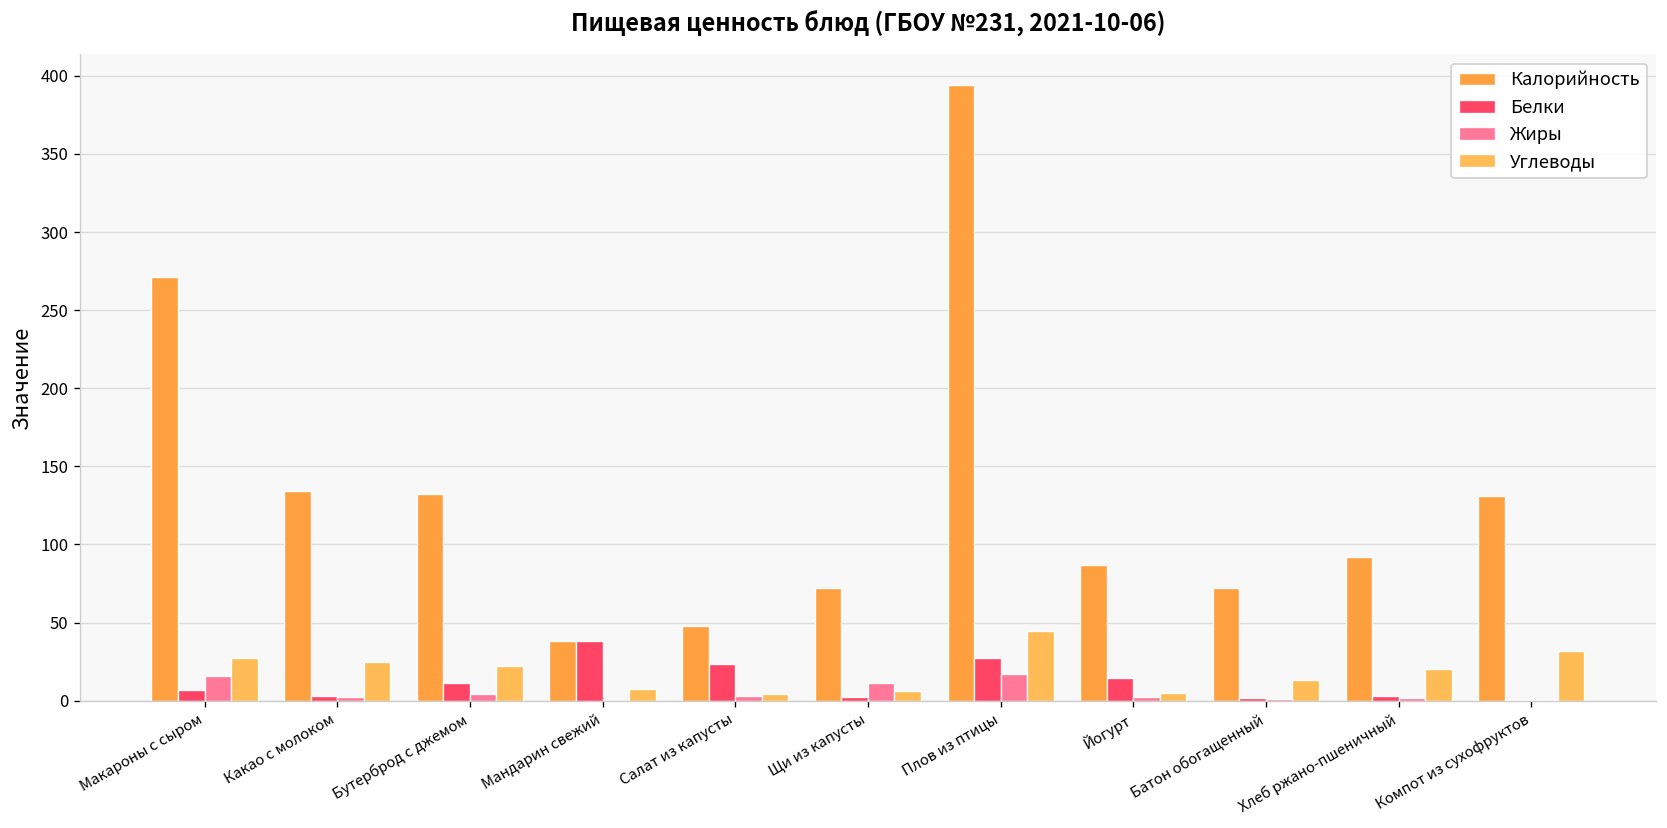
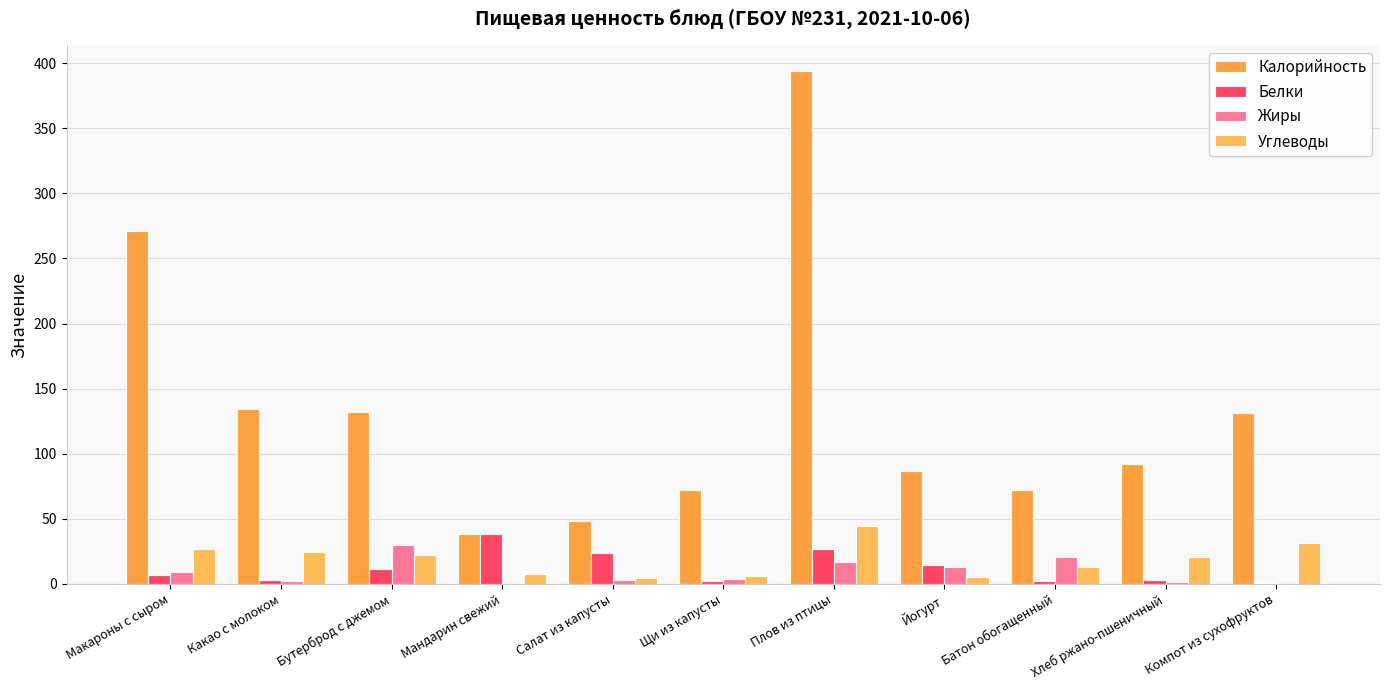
Жиры, Макароны с сыром: 16 -> 9
Жиры, Бутерброд с джемом: 4 -> 30
Жиры, Щи из капусты: 12 -> 4
Жиры, Йогурт: 3 -> 13
Жиры, Батон обогащенный: 1 -> 21
